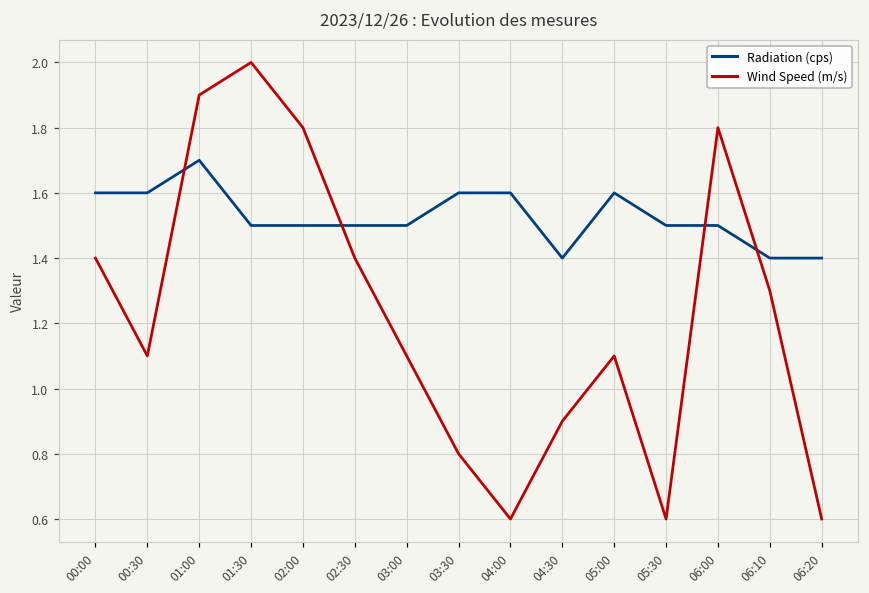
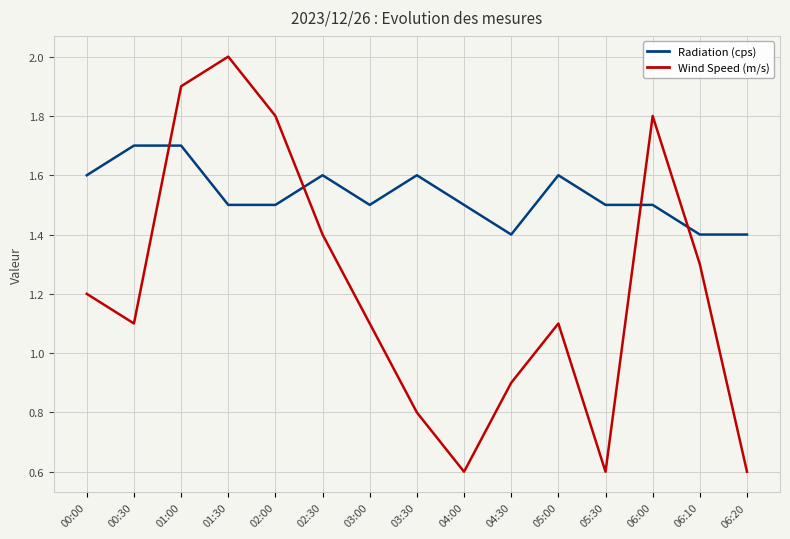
Wind Speed (m/s), 00:00: 1.4 -> 1.2
Radiation (cps), 00:30: 1.6 -> 1.7
Radiation (cps), 02:30: 1.5 -> 1.6
Radiation (cps), 04:00: 1.6 -> 1.5
